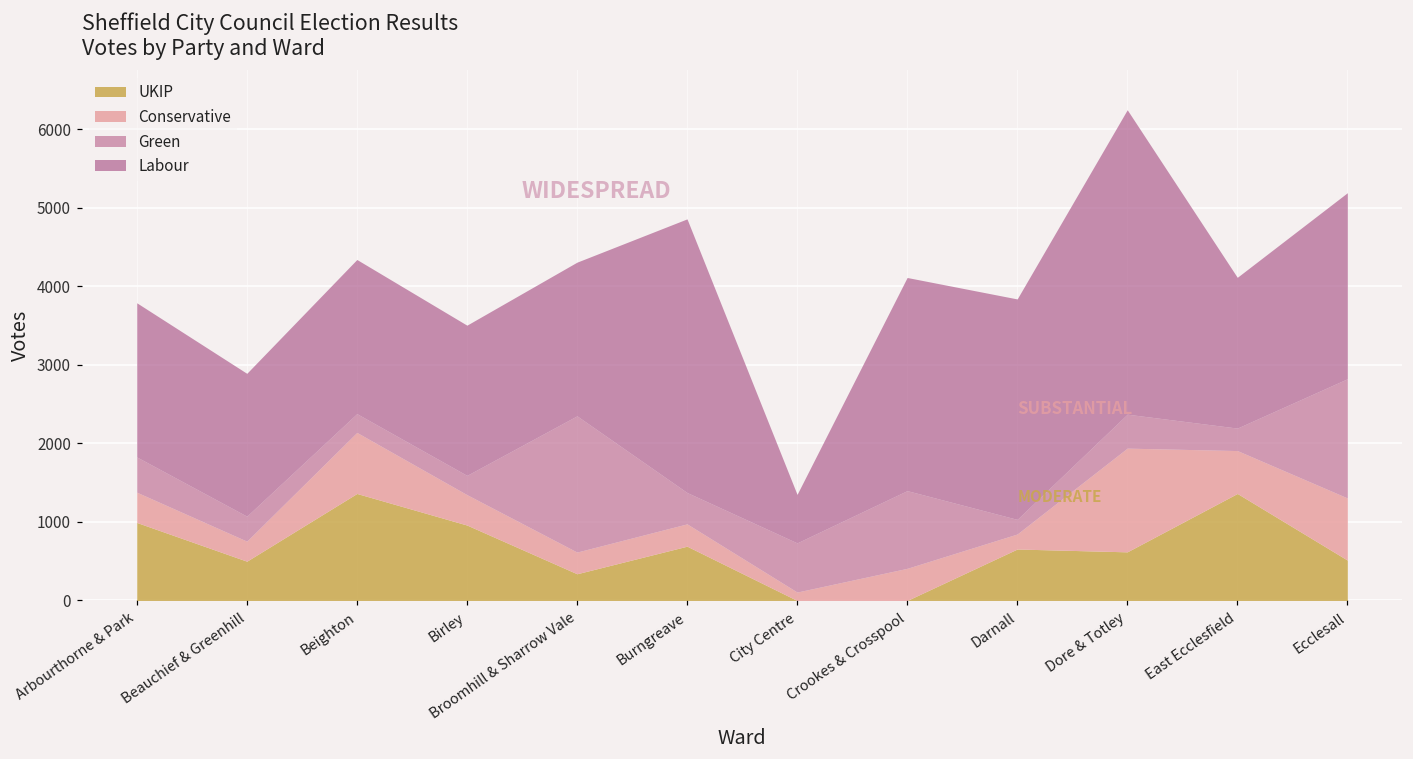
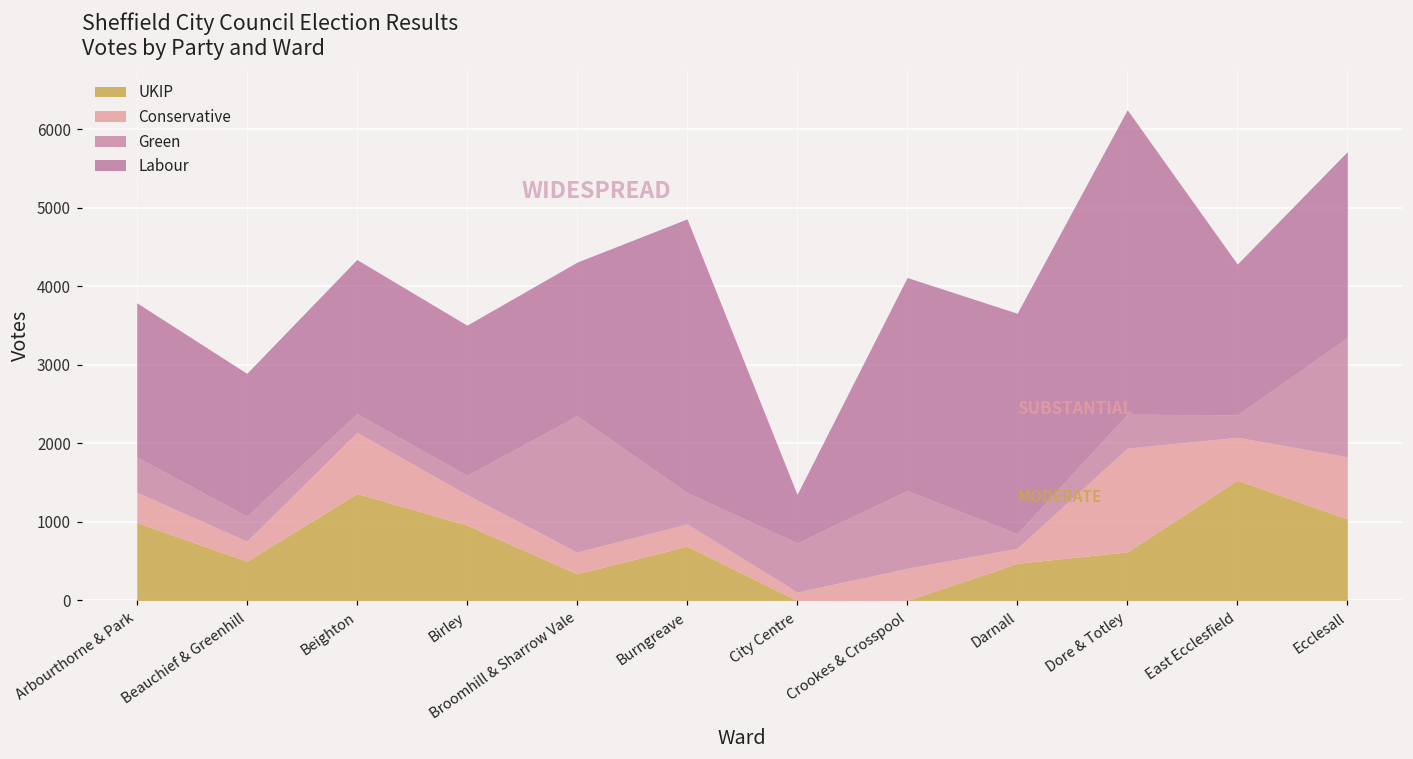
UKIP, Darnall: 700 -> 500
UKIP, East Ecclesfield: 1400 -> 1500
UKIP, Ecclesall: 500 -> 1000
